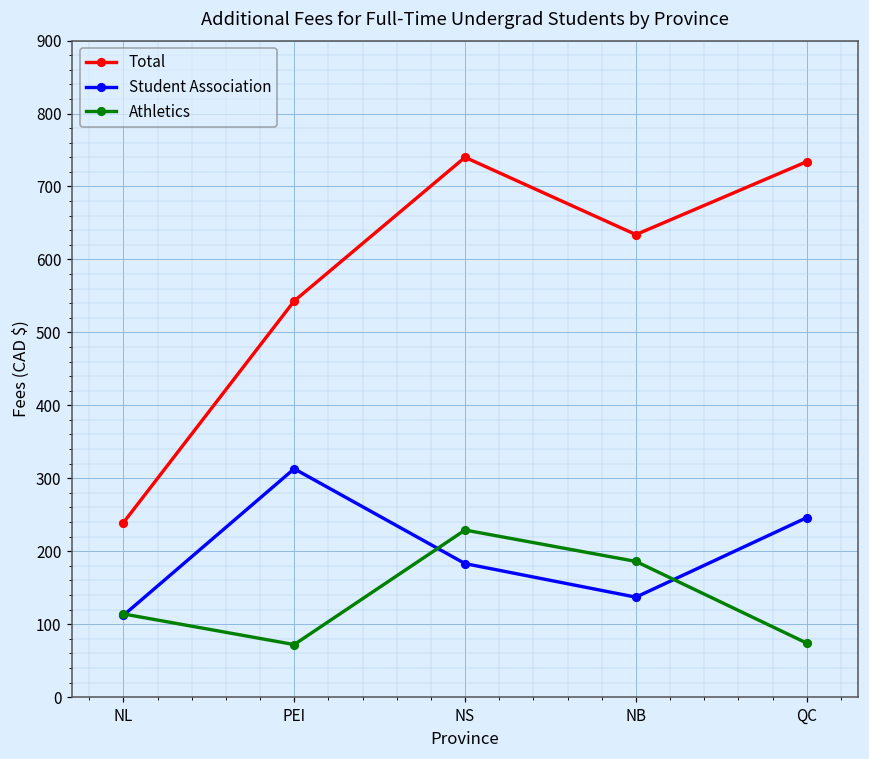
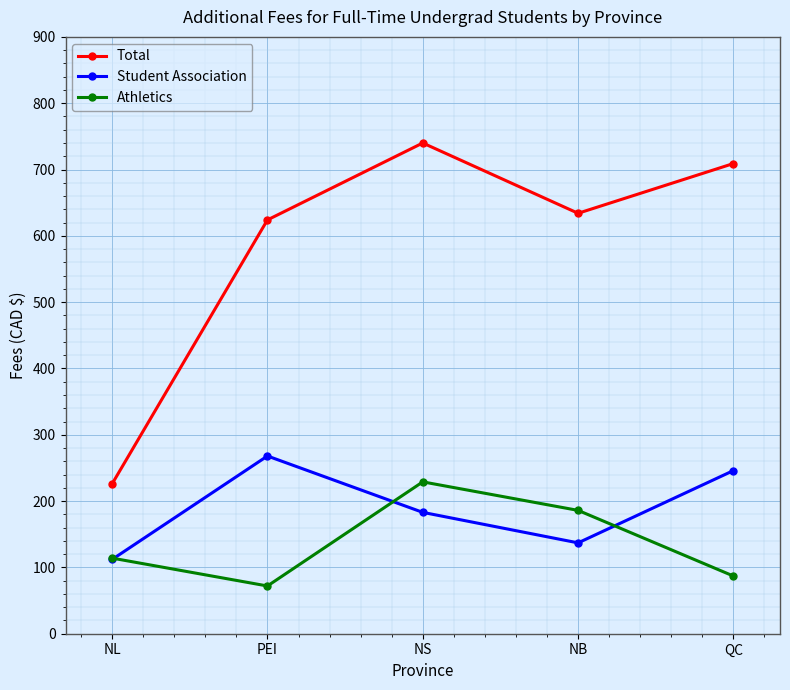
Total, NL: 240 -> 230
Total, PEI: 540 -> 620
Student Association, PEI: 310 -> 270
Total, QC: 730 -> 710
Athletics, QC: 70 -> 90
